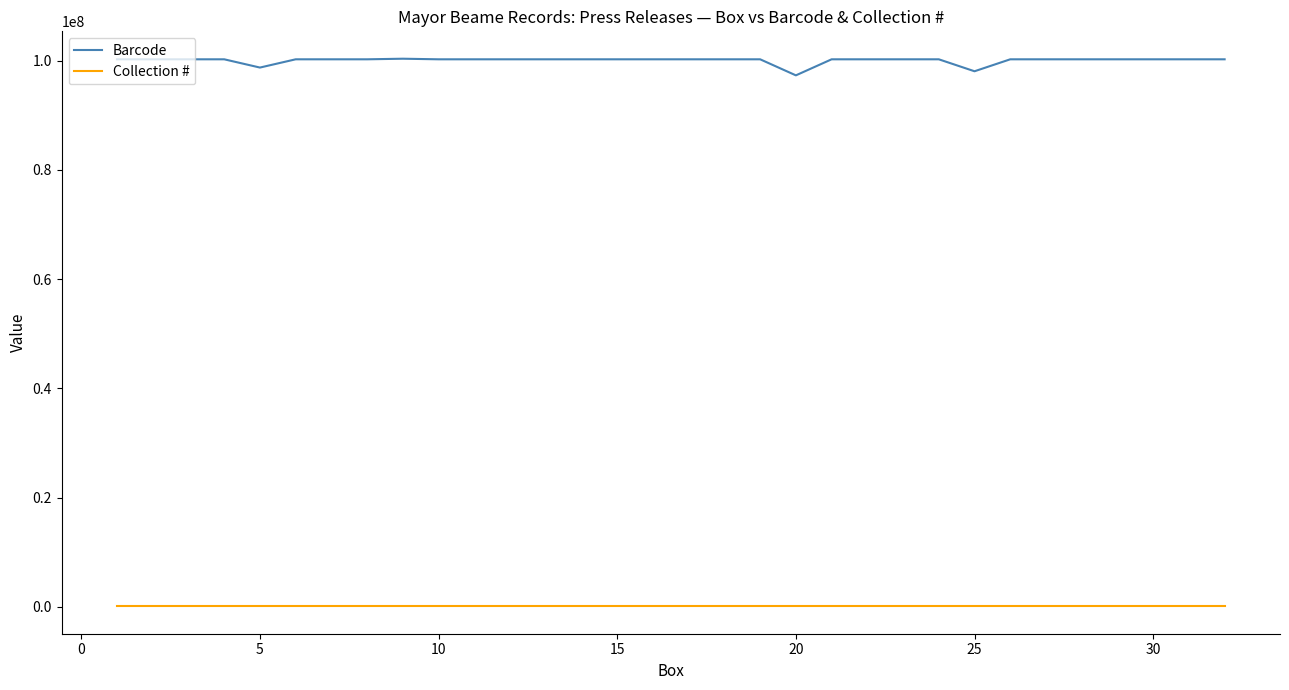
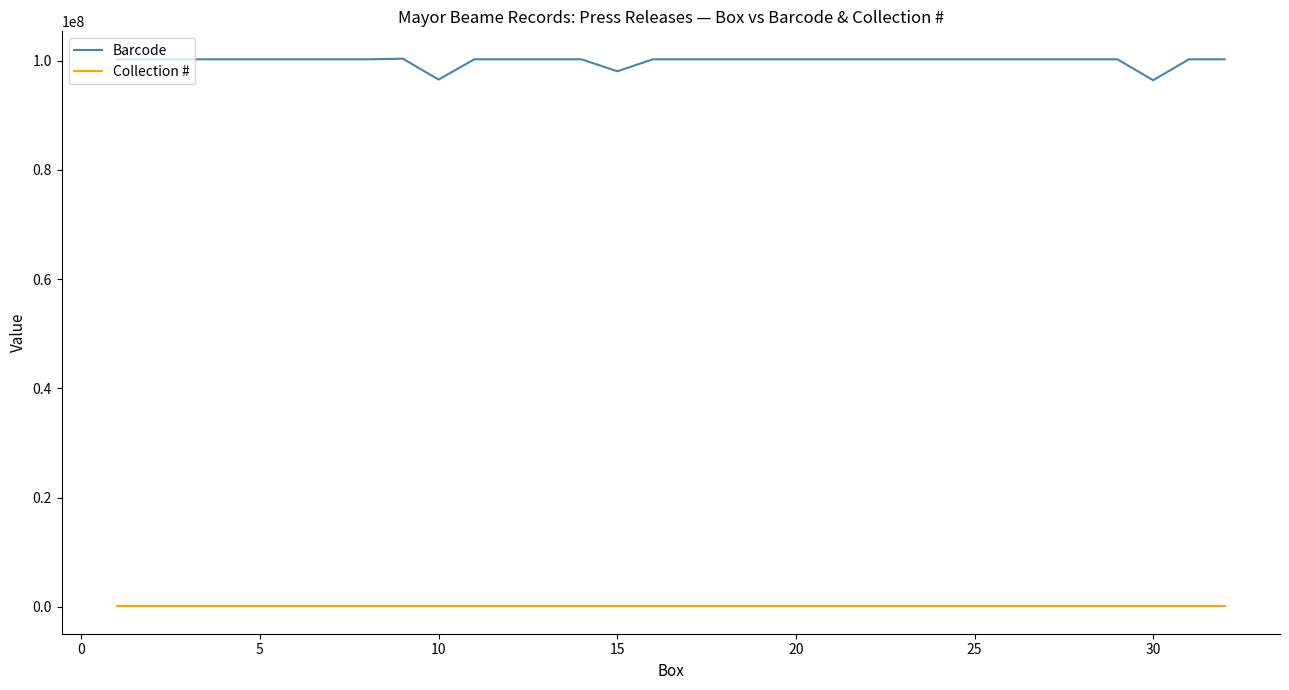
Barcode, 5: 99000000 -> 100000000
Barcode, 10: 100000000 -> 97000000
Barcode, 15: 100000000 -> 98000000
Barcode, 20: 97000000 -> 100000000
Barcode, 25: 98000000 -> 100000000
Barcode, 30: 100000000 -> 96000000
